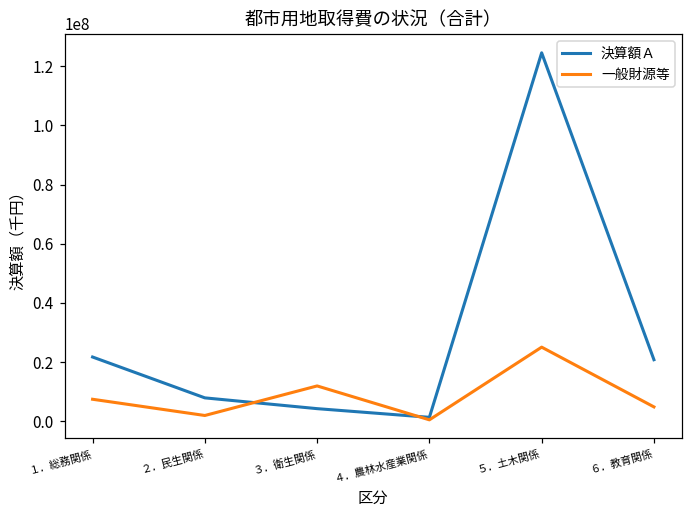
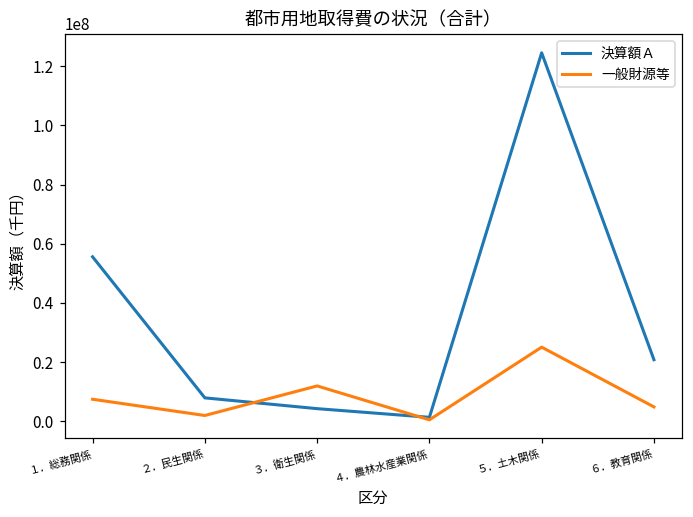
決算額Ａ, １．総務関係: 22000000 -> 56000000
